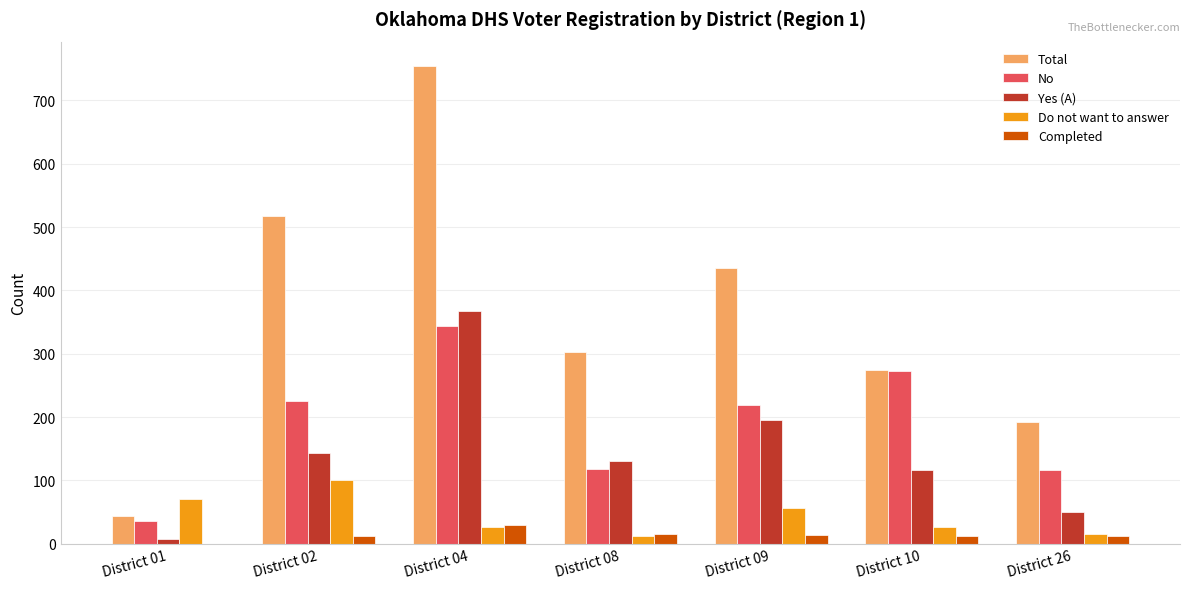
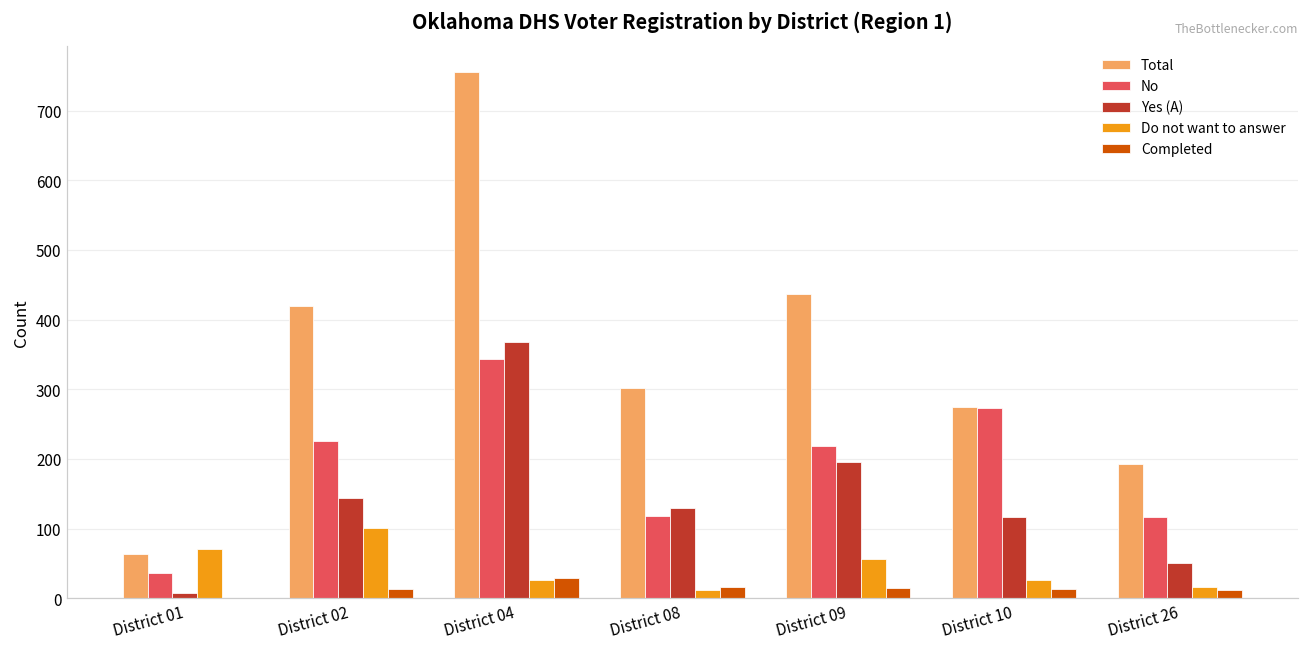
Total, District 01: 40 -> 60
Total, District 02: 520 -> 420
